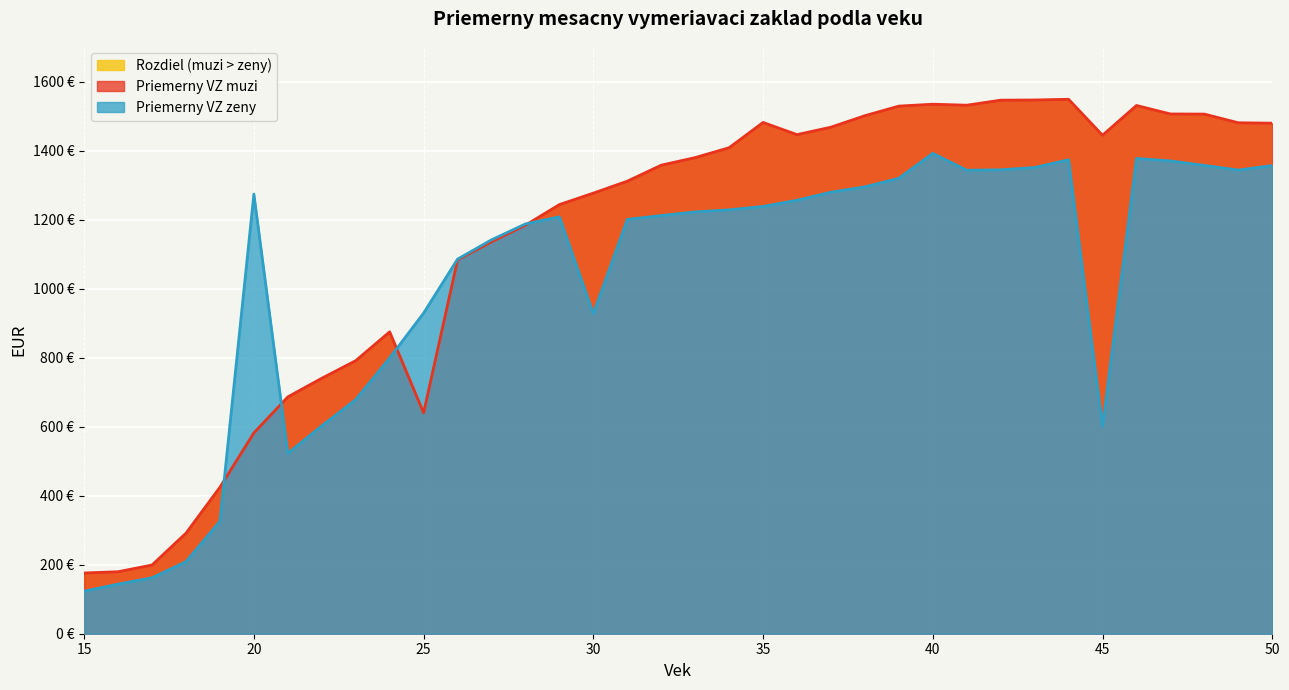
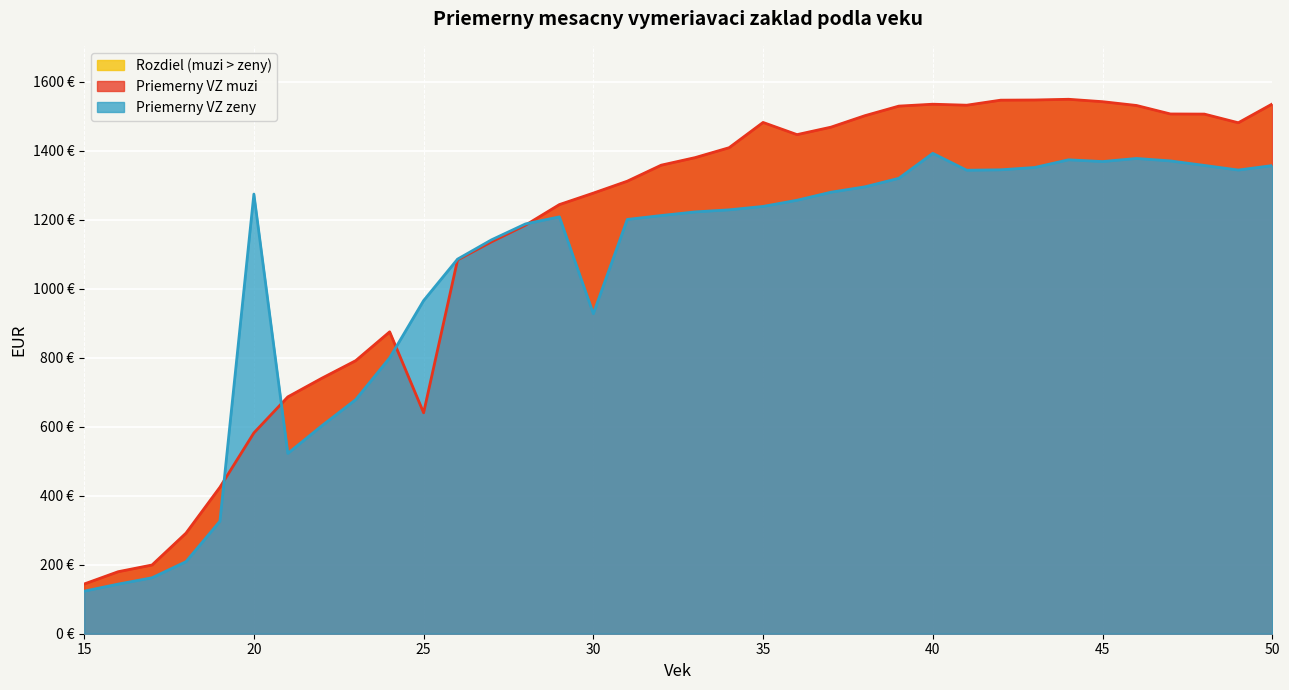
Priemerny VZ muzi, 15: 180 € -> 140 €
Priemerny VZ zeny, 25: 930 € -> 970 €
Priemerny VZ muzi, 45: 1440 € -> 1540 €
Priemerny VZ zeny, 45: 600 € -> 1370 €
Priemerny VZ muzi, 50: 1480 € -> 1530 €
